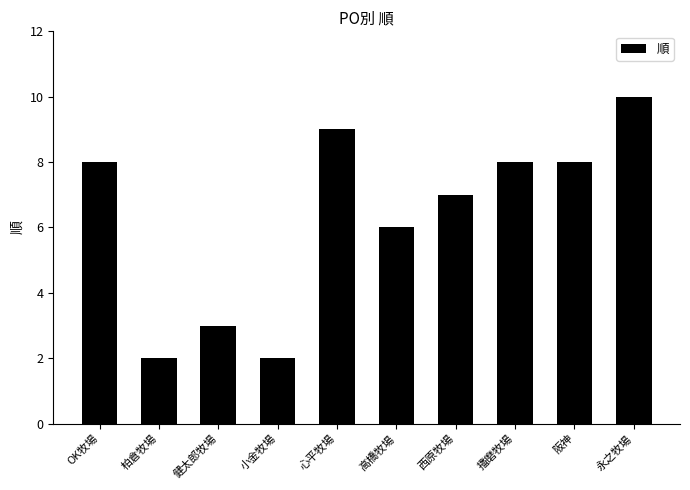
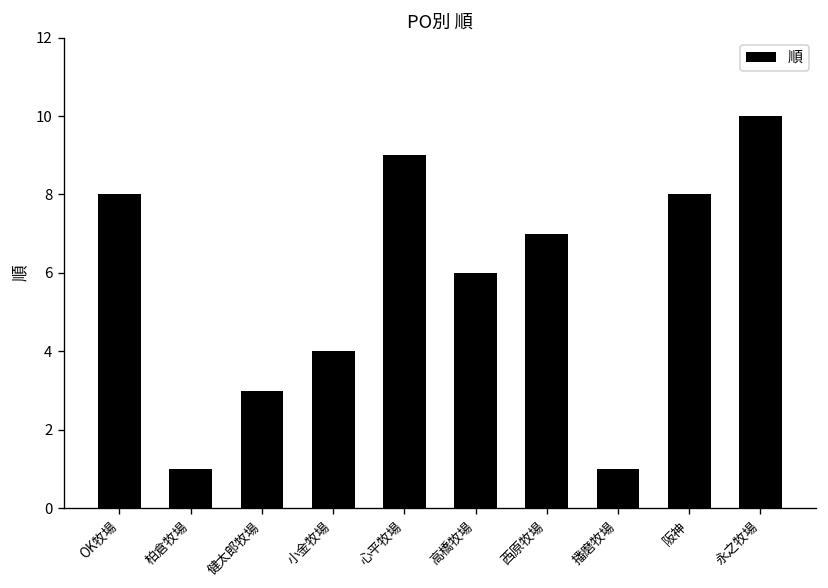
柏倉牧場: 2 -> 1
小金牧場: 2 -> 4
播磨牧場: 8 -> 1
